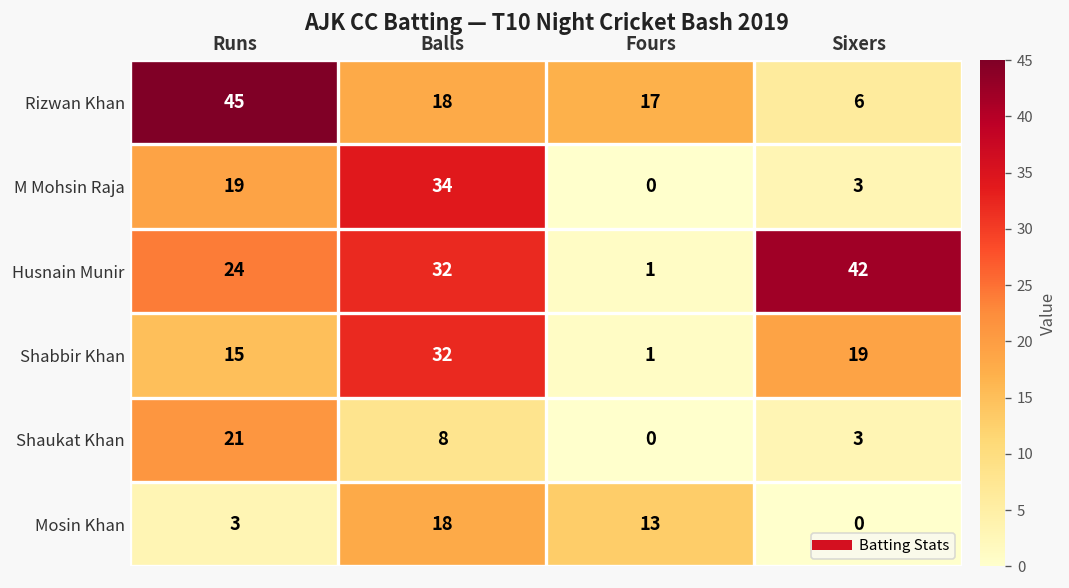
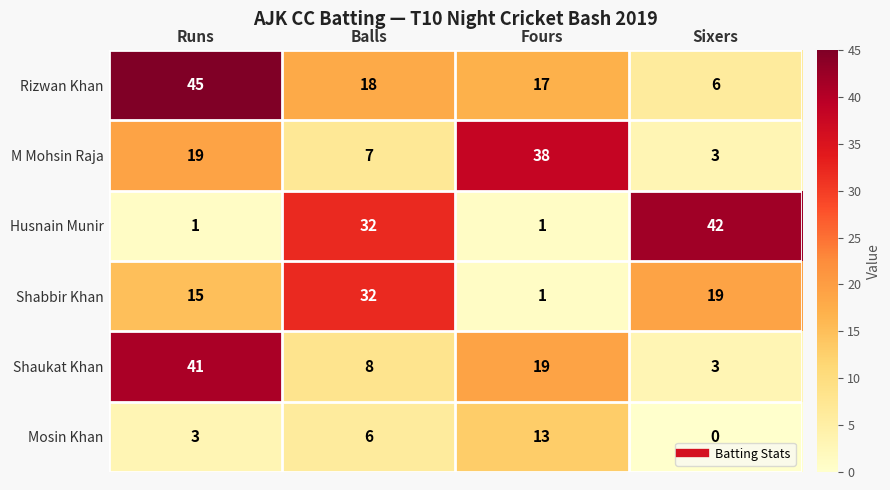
M Mohsin Raja, Balls: 34 -> 7
M Mohsin Raja, Fours: 0 -> 38
Husnain Munir, Runs: 24 -> 1
Shaukat Khan, Runs: 21 -> 41
Shaukat Khan, Fours: 0 -> 19
Mosin Khan, Balls: 18 -> 6
